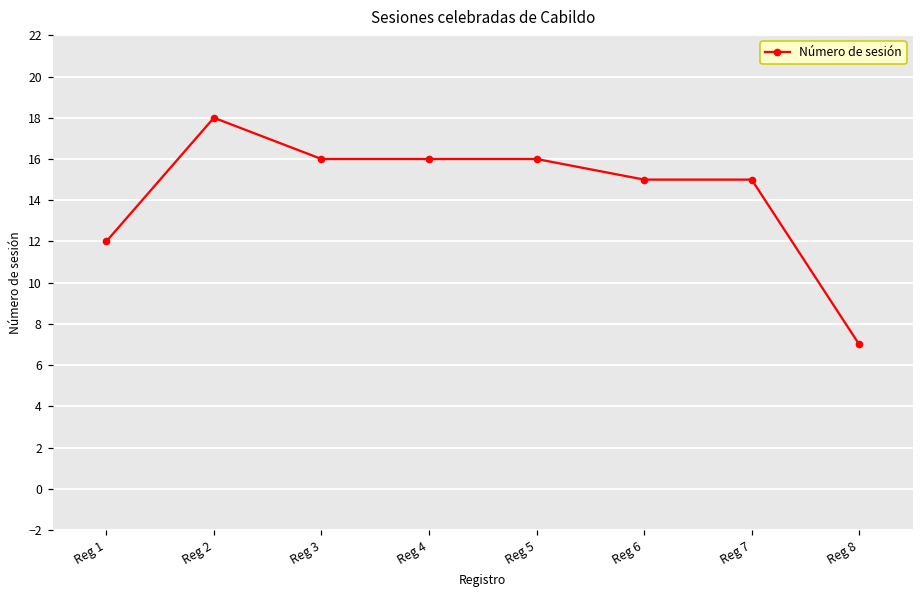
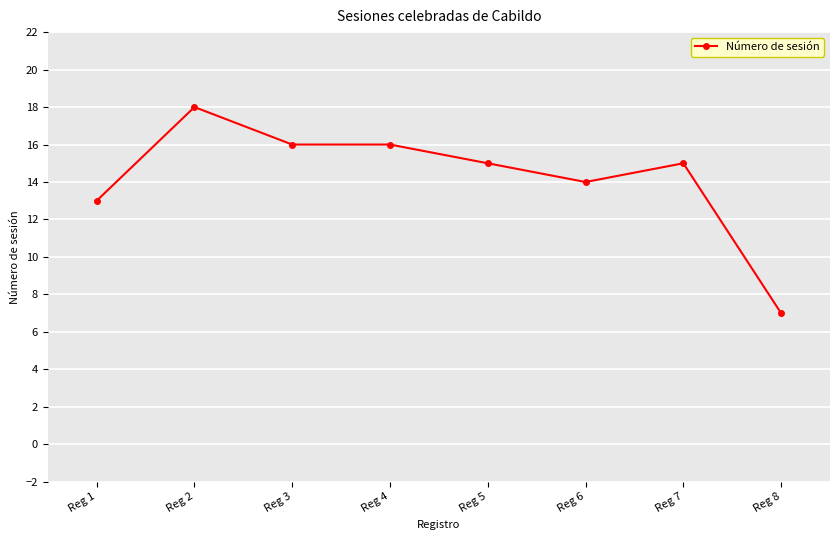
Reg 1: 12 -> 13
Reg 5: 16 -> 15
Reg 6: 15 -> 14
